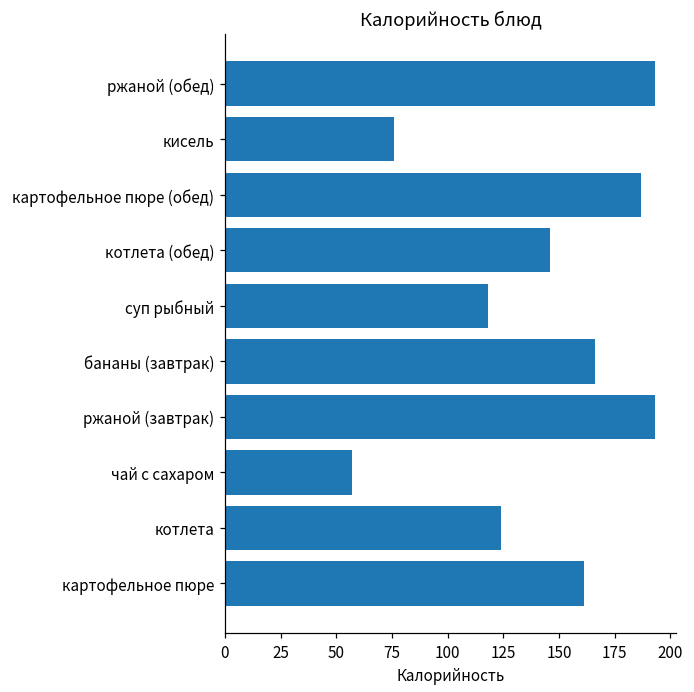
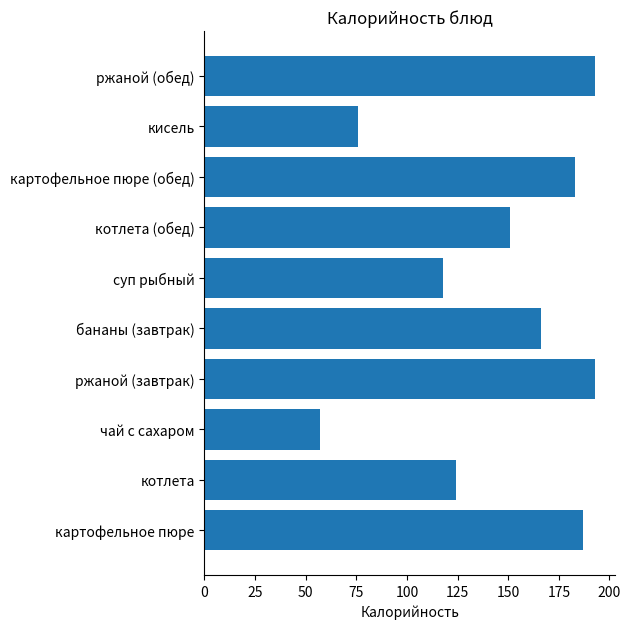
картофельное пюре (обед): 187 -> 183
котлета (обед): 146 -> 151
картофельное пюре: 161 -> 187
